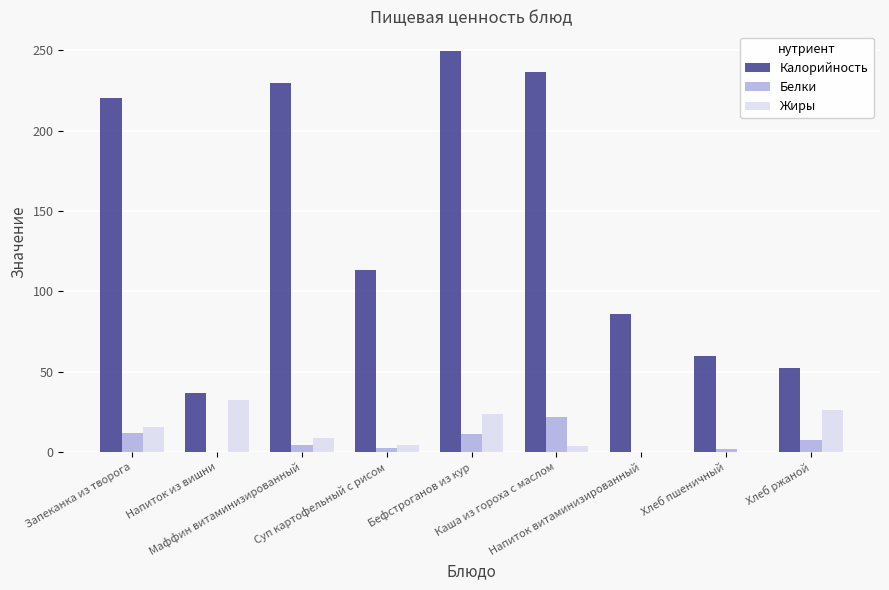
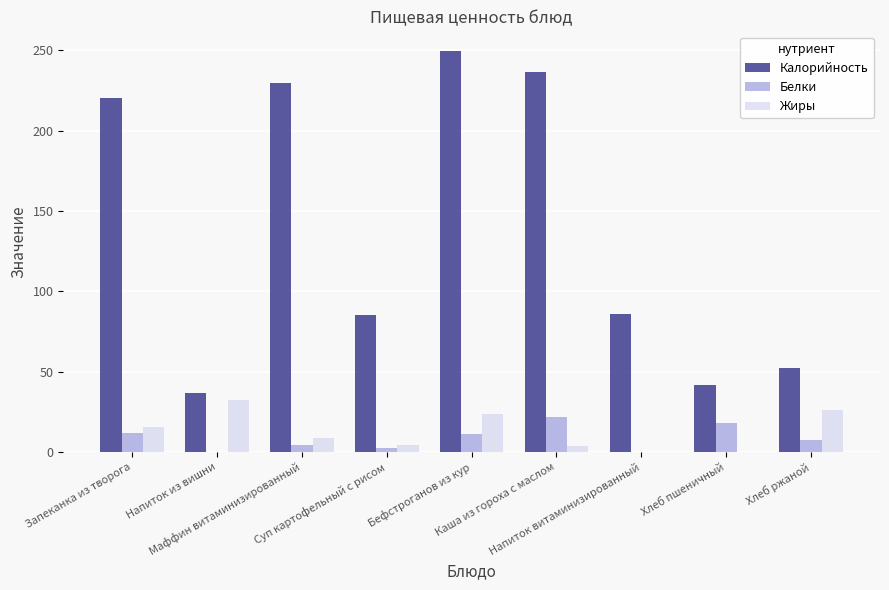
Калорийность, Суп картофельный с рисом: 113 -> 85
Калорийность, Хлеб пшеничный: 60 -> 42
Белки, Хлеб пшеничный: 2 -> 18
